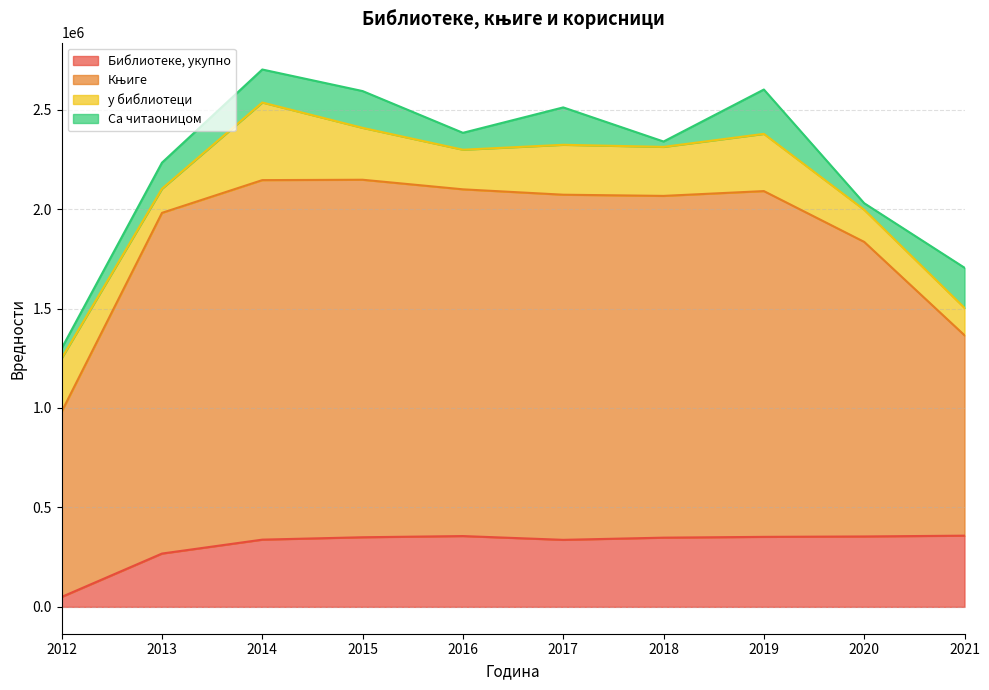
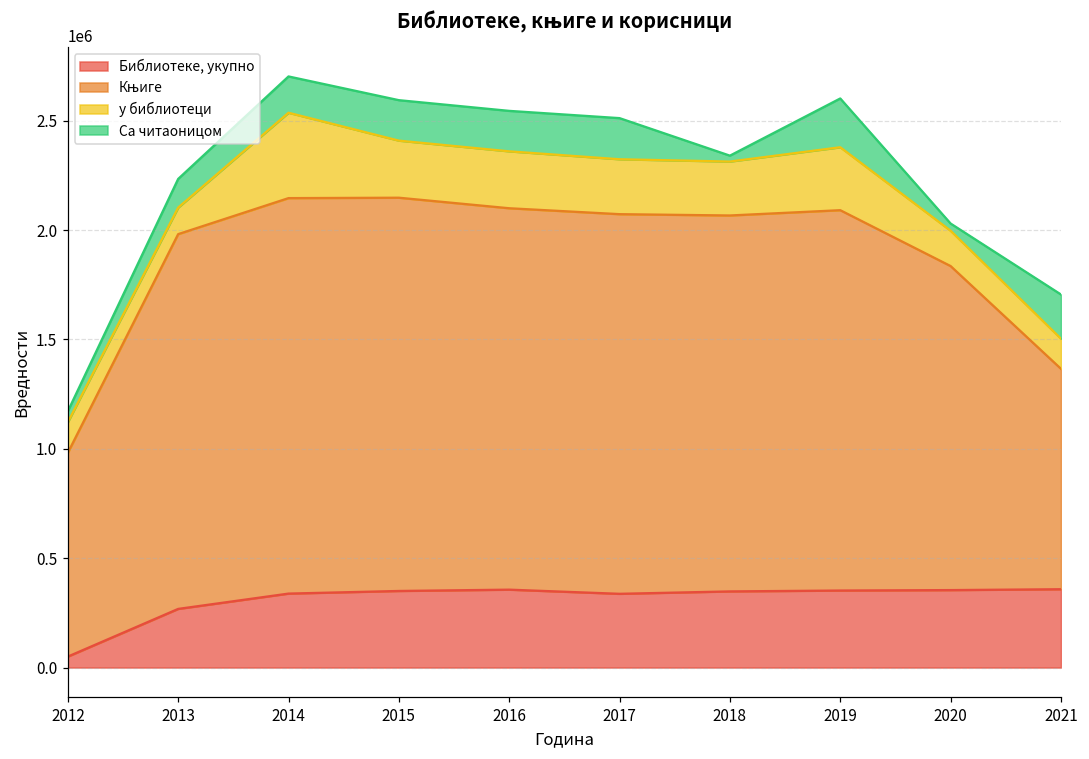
у библиотеци, 2012: 270000 -> 140000
у библиотеци, 2016: 200000 -> 260000
Са читаоницом, 2016: 90000 -> 190000
